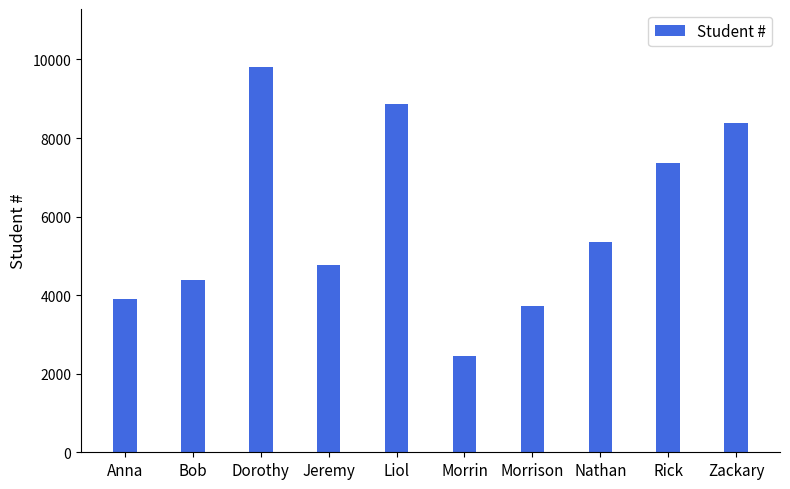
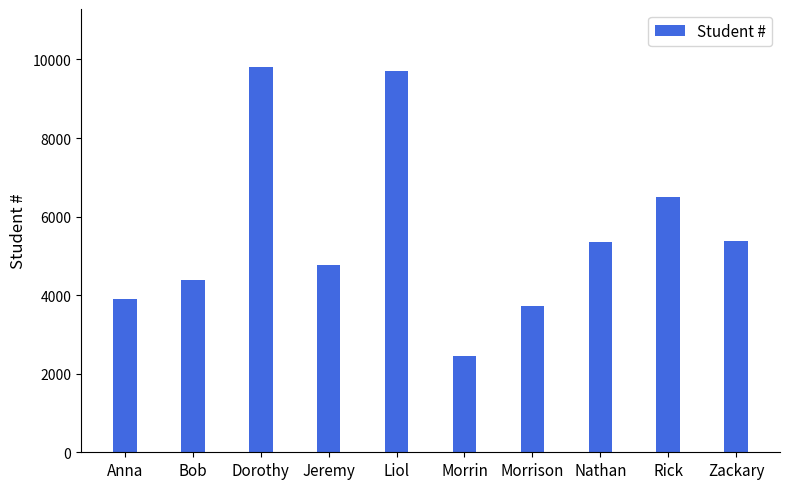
Liol: 8900 -> 9700
Rick: 7400 -> 6500
Zackary: 8400 -> 5400
